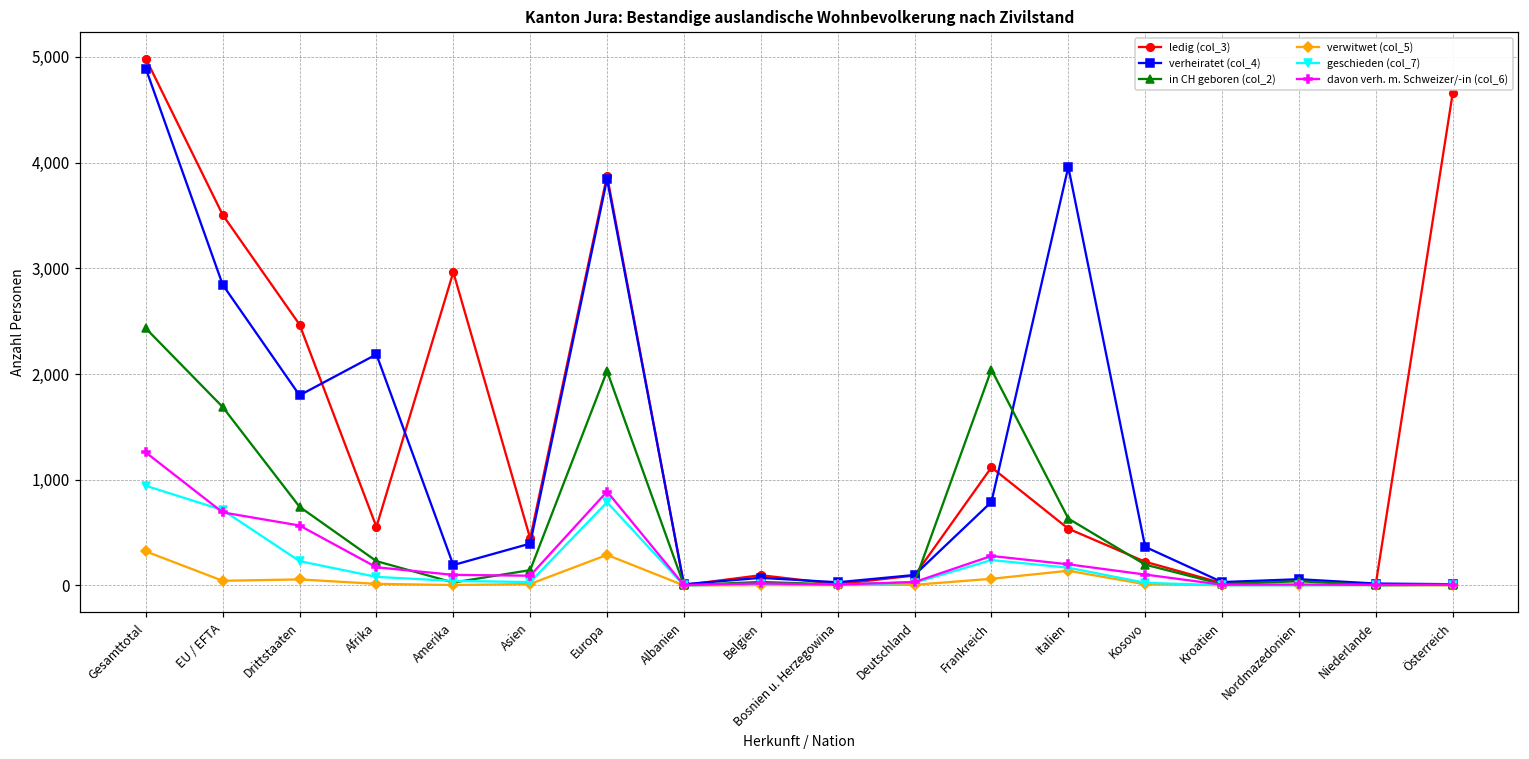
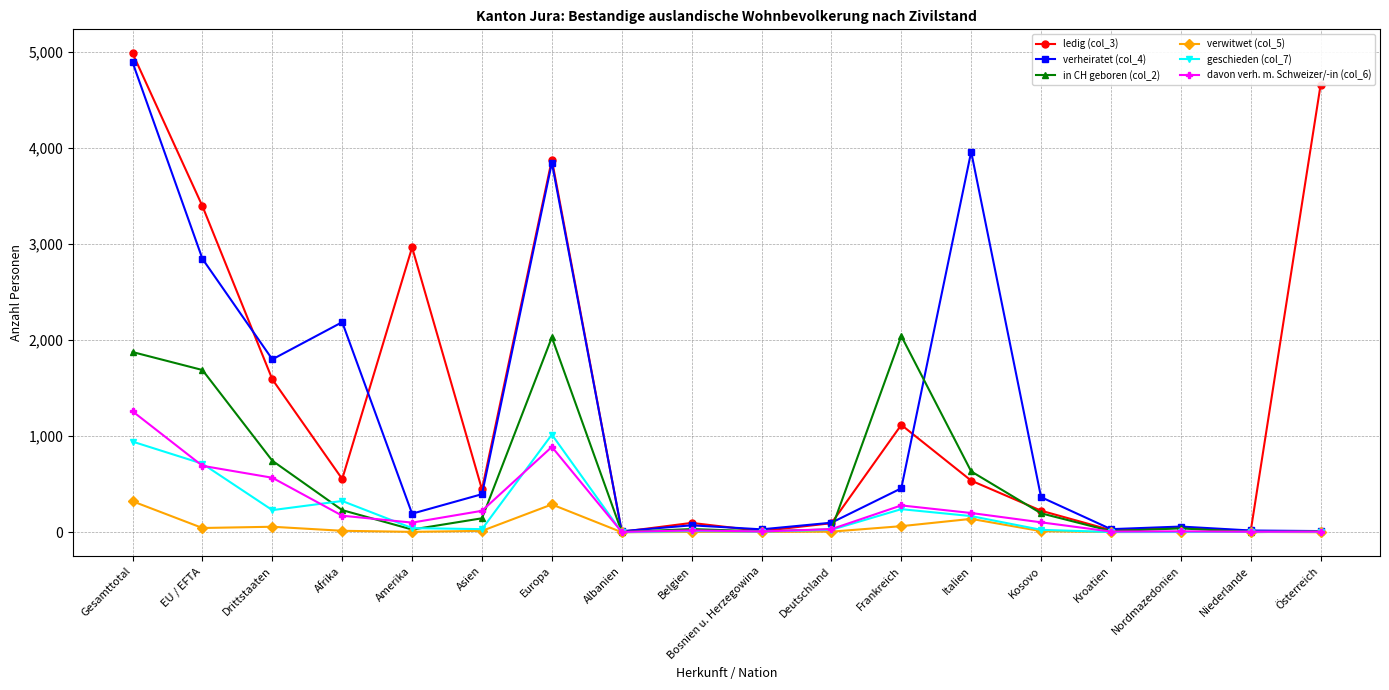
in CH geboren (col_2), Gesamttotal: 2,400 -> 1,900
ledig (col_3), EU / EFTA: 3,500 -> 3,400
ledig (col_3), Drittstaaten: 2,500 -> 1,600
geschieden (col_7), Afrika: 100 -> 300
davon verh. m. Schweizer/-in (col_6), Asien: 100 -> 200
geschieden (col_7), Europa: 800 -> 1,000
verheiratet (col_4), Frankreich: 800 -> 500
